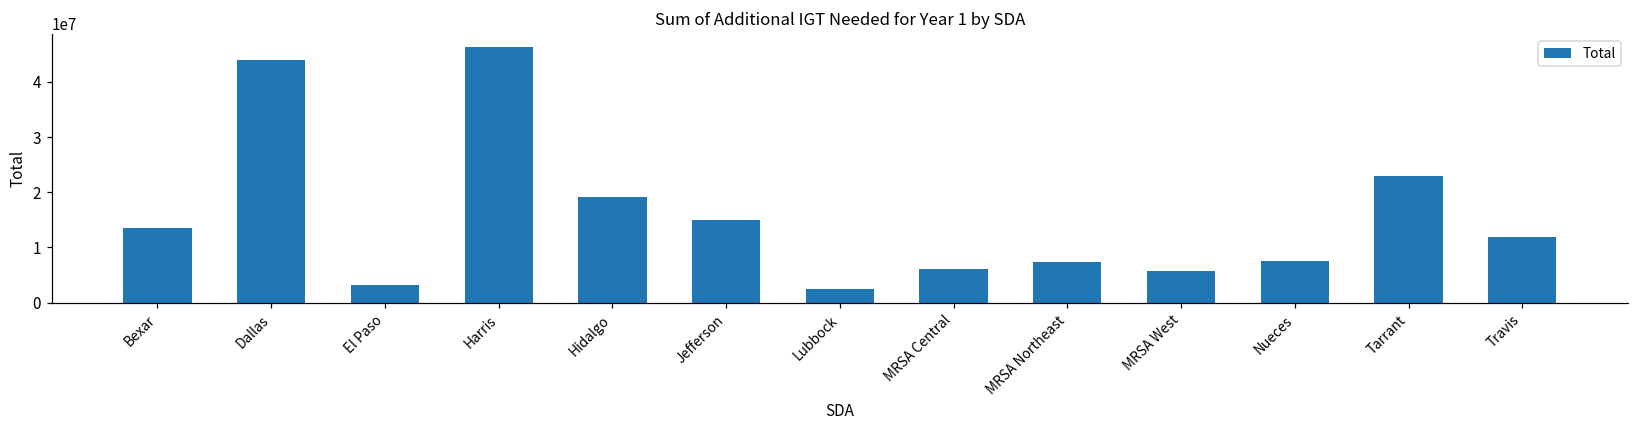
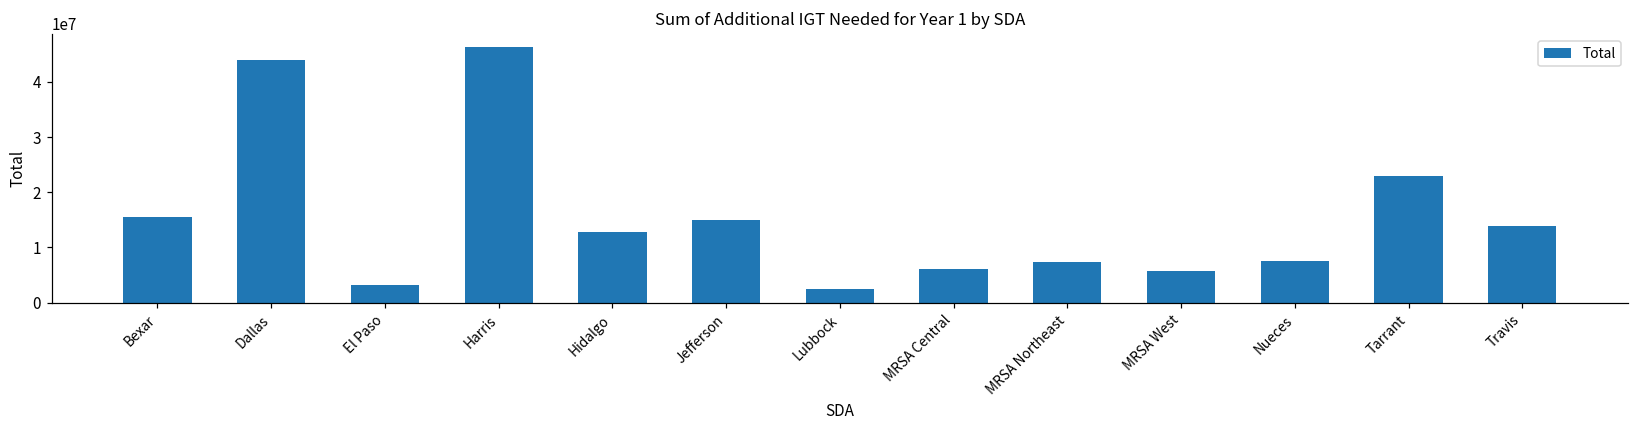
Bexar: 14000000 -> 16000000
Hidalgo: 19000000 -> 13000000
Travis: 12000000 -> 14000000
